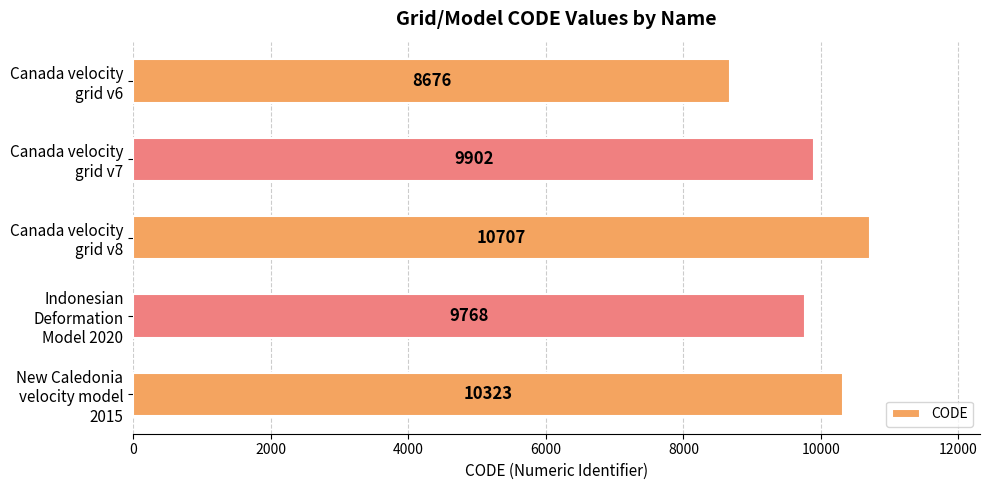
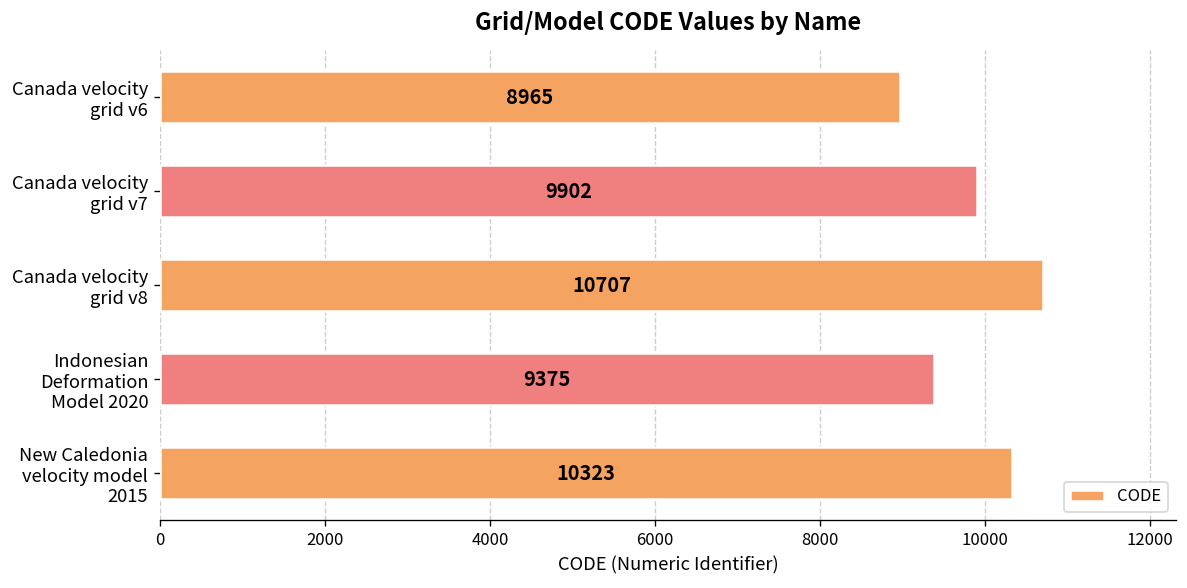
Canada velocity grid v6: 8676 -> 8965
Indonesian Deformation Model 2020: 9768 -> 9375
